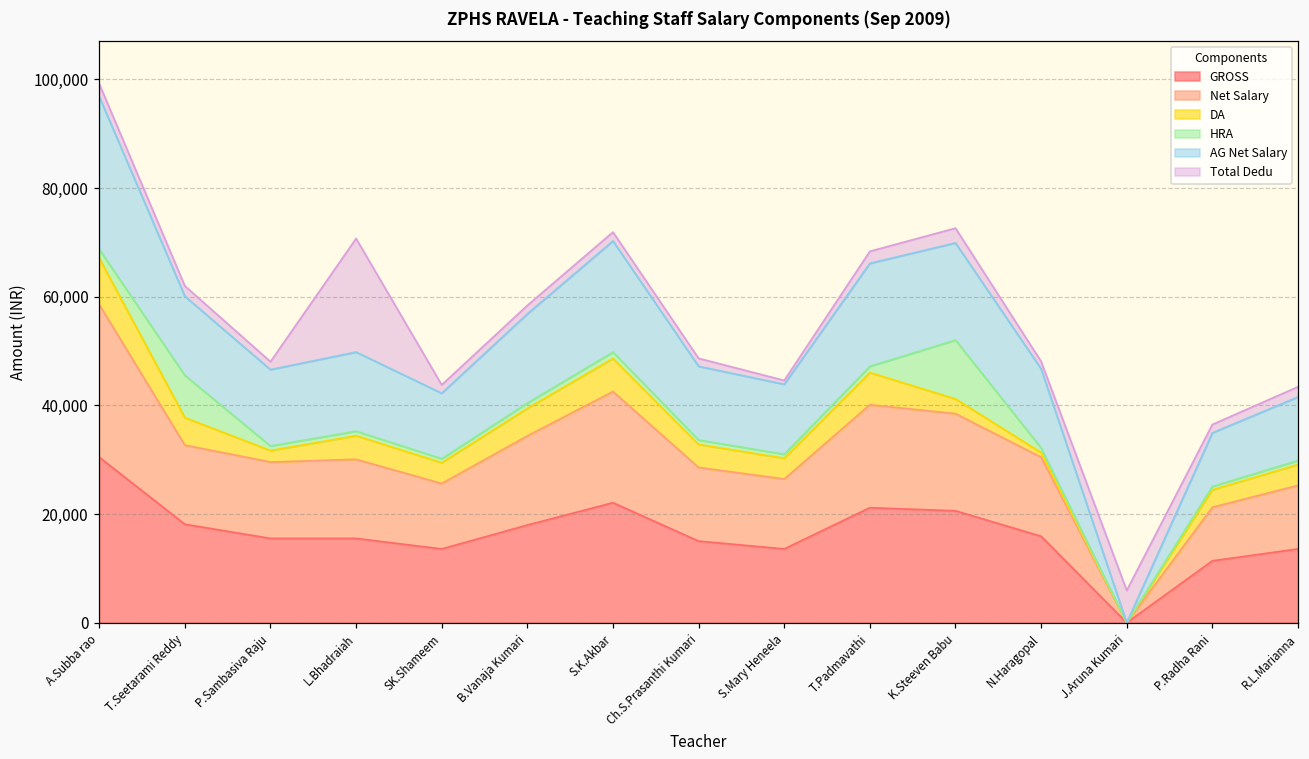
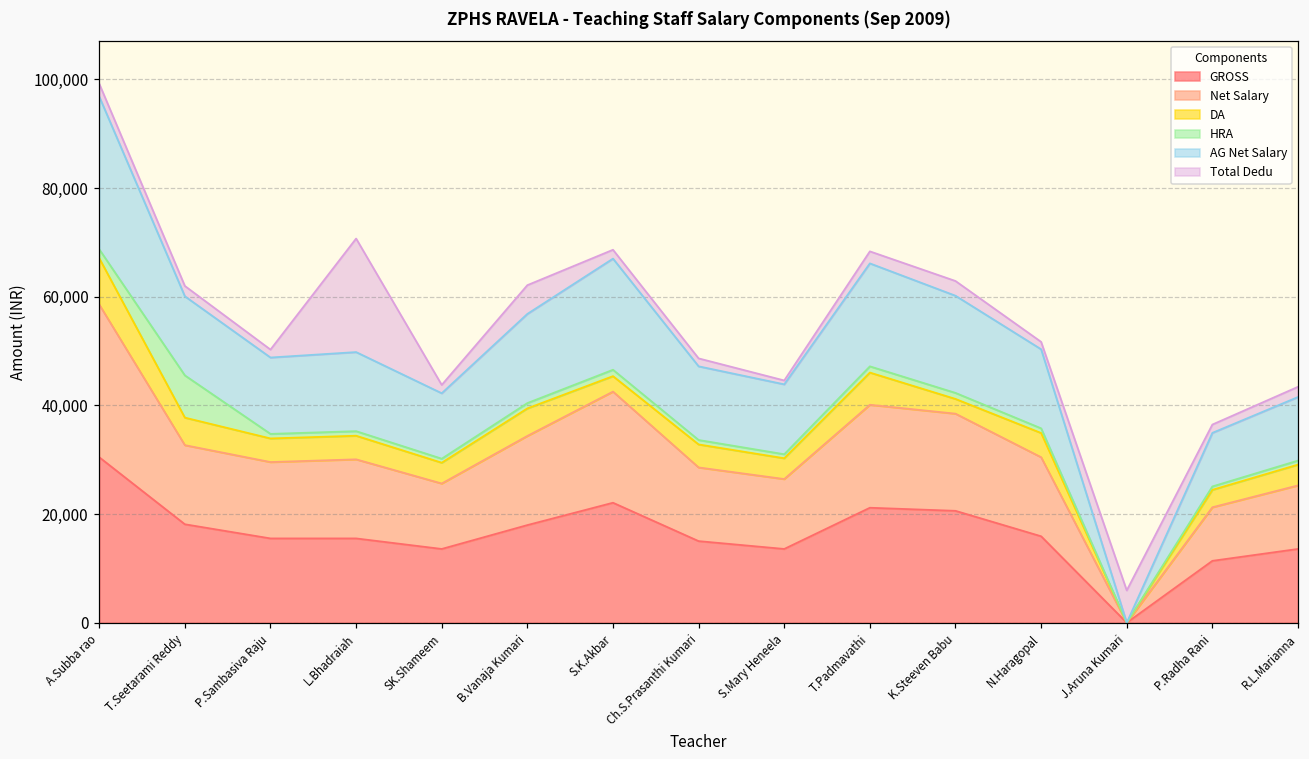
DA, P.Sambasiva Raju: 2,000 -> 4,000
Total Dedu, B.Vanaja Kumari: 2,000 -> 5,000
DA, S.K.Akbar: 6,000 -> 3,000
HRA, K.Steeven Babu: 11,000 -> 1,000
DA, N.Haragopal: 1,000 -> 4,000
